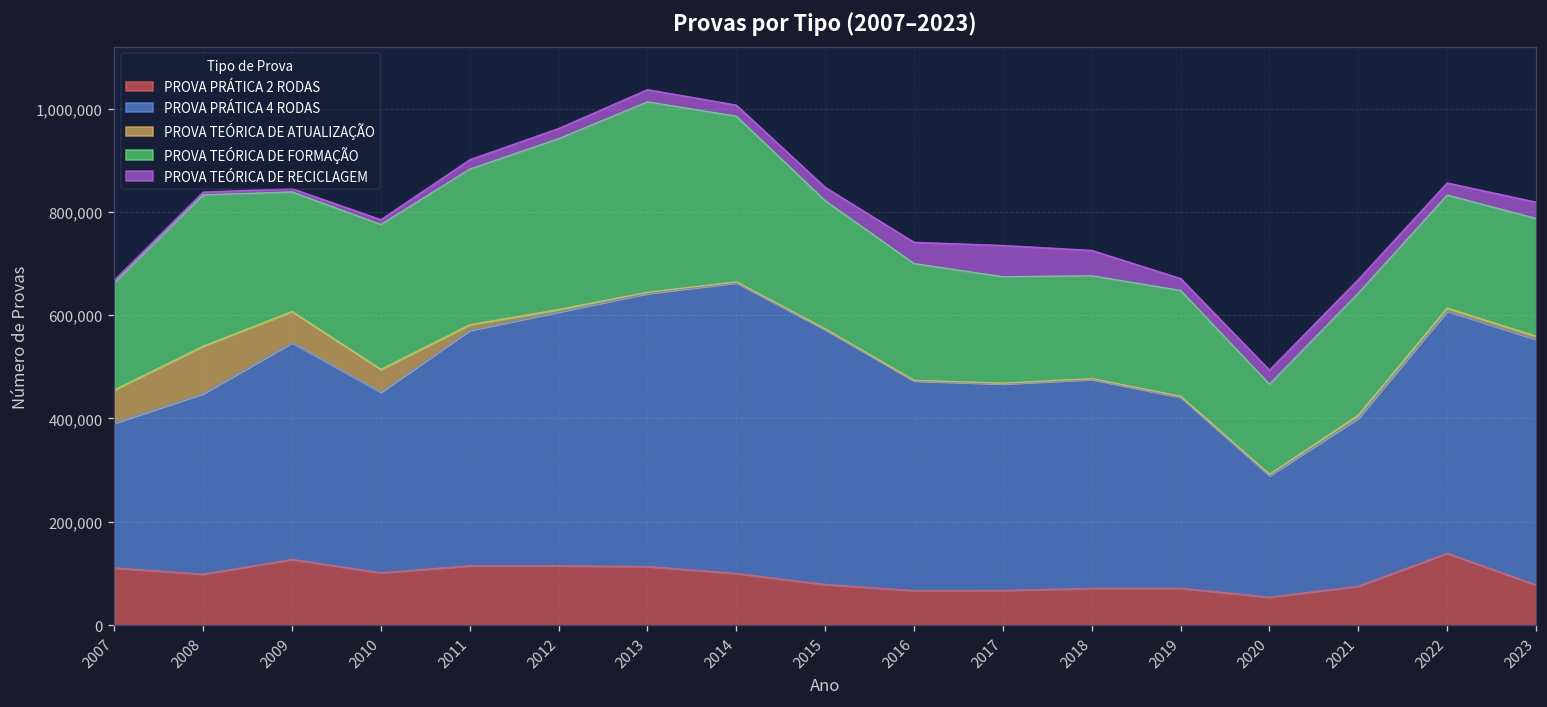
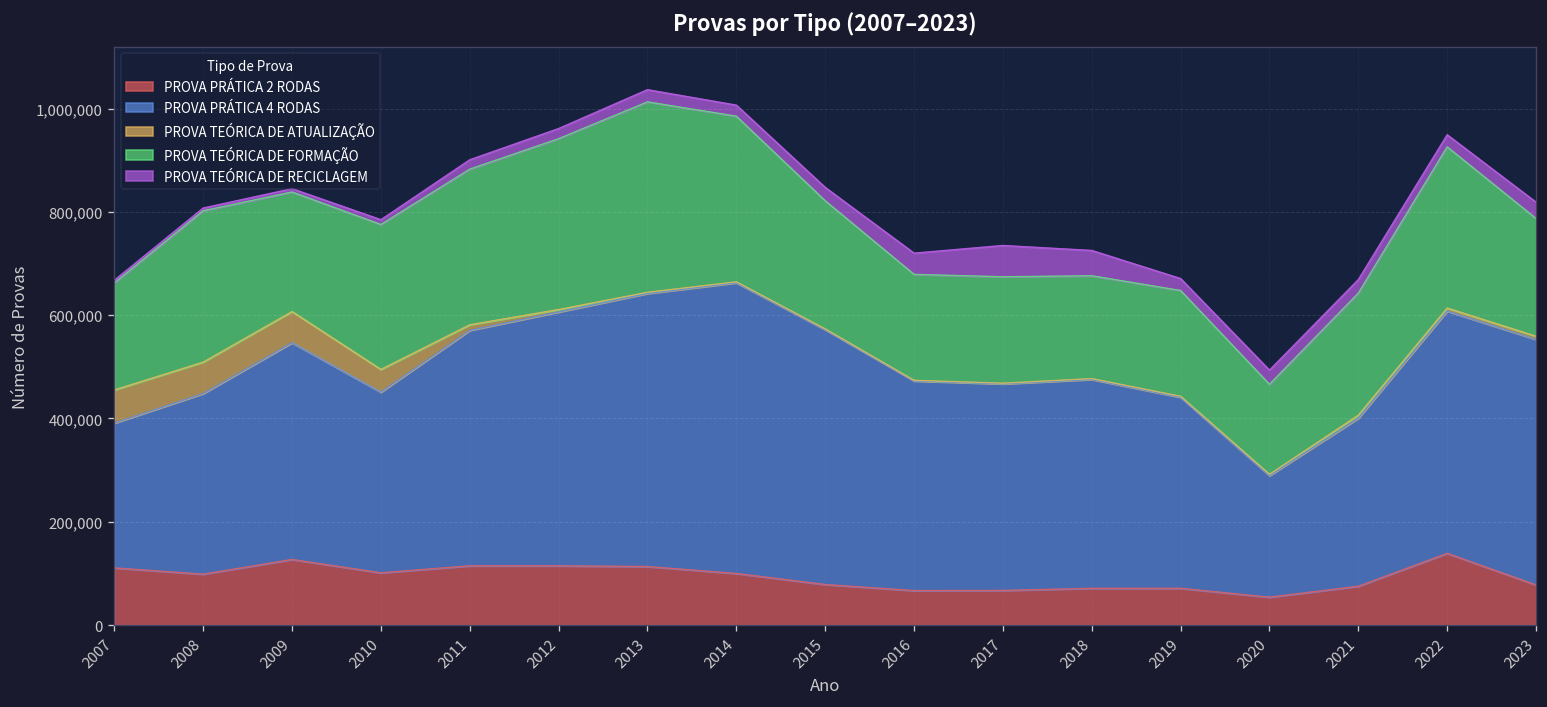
PROVA TEÓRICA DE ATUALIZAÇÃO, 2008: 90,000 -> 60,000
PROVA TEÓRICA DE FORMAÇÃO, 2016: 230,000 -> 210,000
PROVA TEÓRICA DE FORMAÇÃO, 2022: 220,000 -> 310,000
